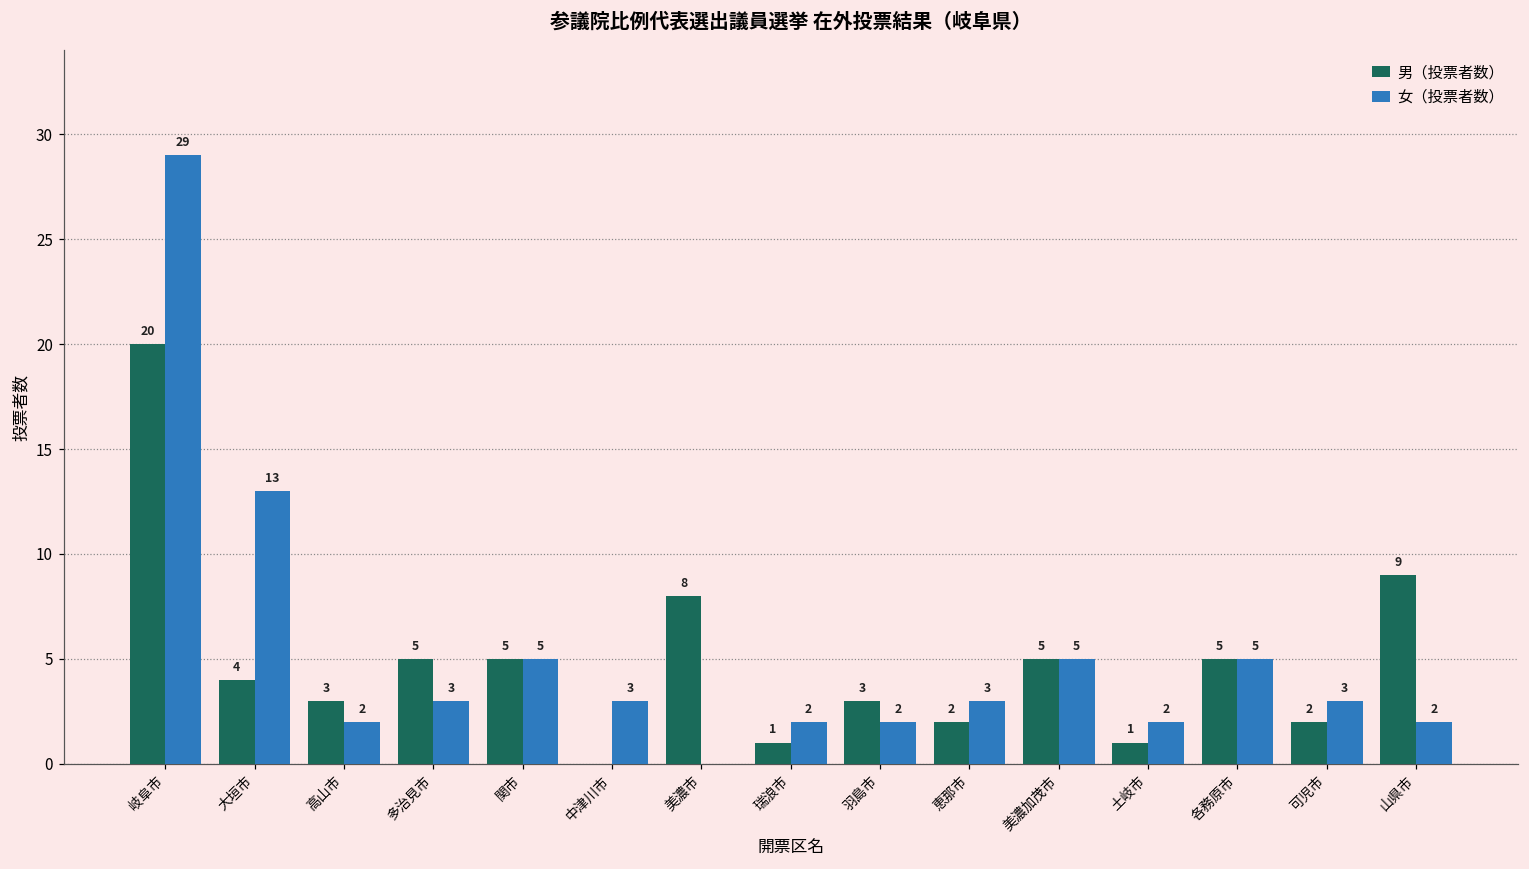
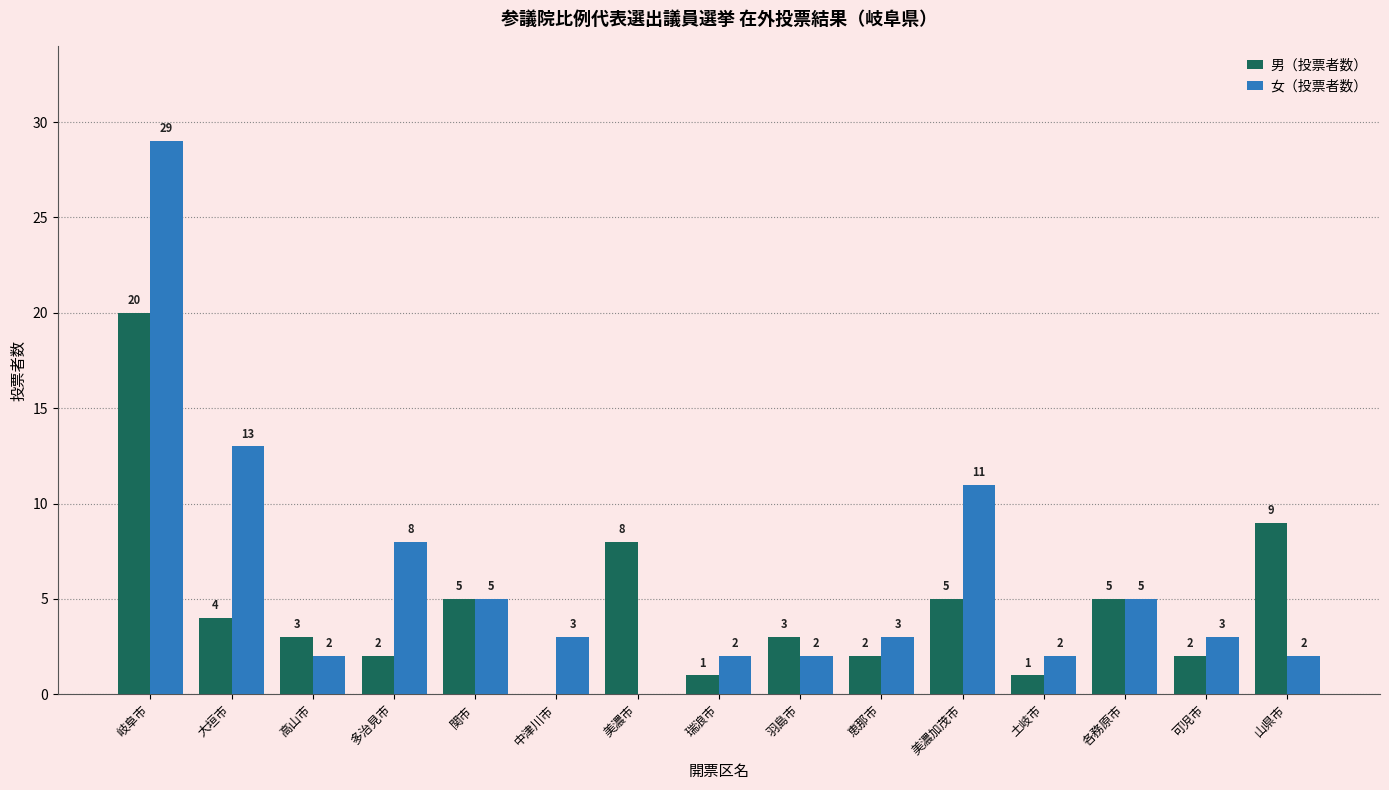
男（投票者数）, 多治見市: 5 -> 2
女（投票者数）, 多治見市: 3 -> 8
女（投票者数）, 美濃加茂市: 5 -> 11
